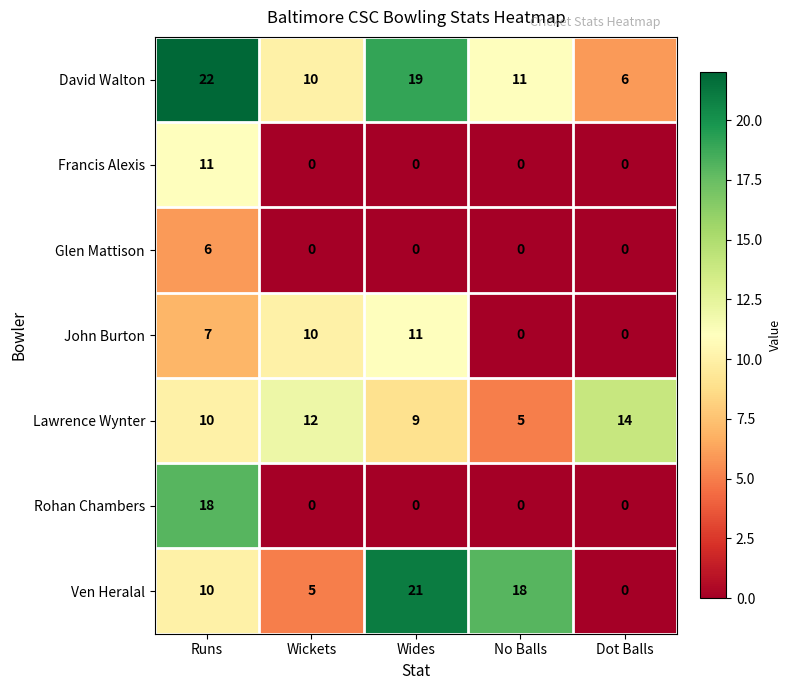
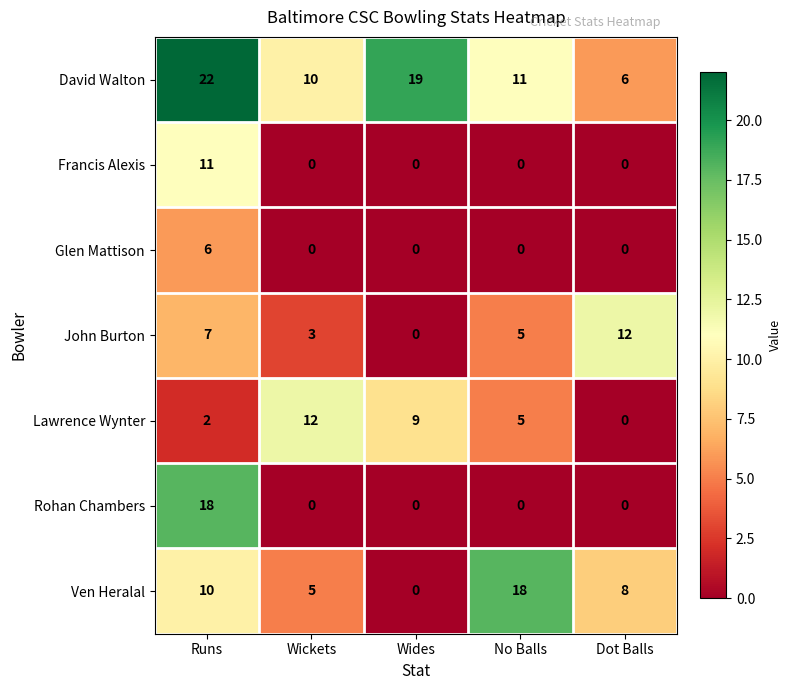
John Burton, Wickets: 10 -> 3
John Burton, Wides: 11 -> 0
John Burton, No Balls: 0 -> 5
John Burton, Dot Balls: 0 -> 12
Lawrence Wynter, Runs: 10 -> 2
Lawrence Wynter, Dot Balls: 14 -> 0
Ven Heralal, Wides: 21 -> 0
Ven Heralal, Dot Balls: 0 -> 8
